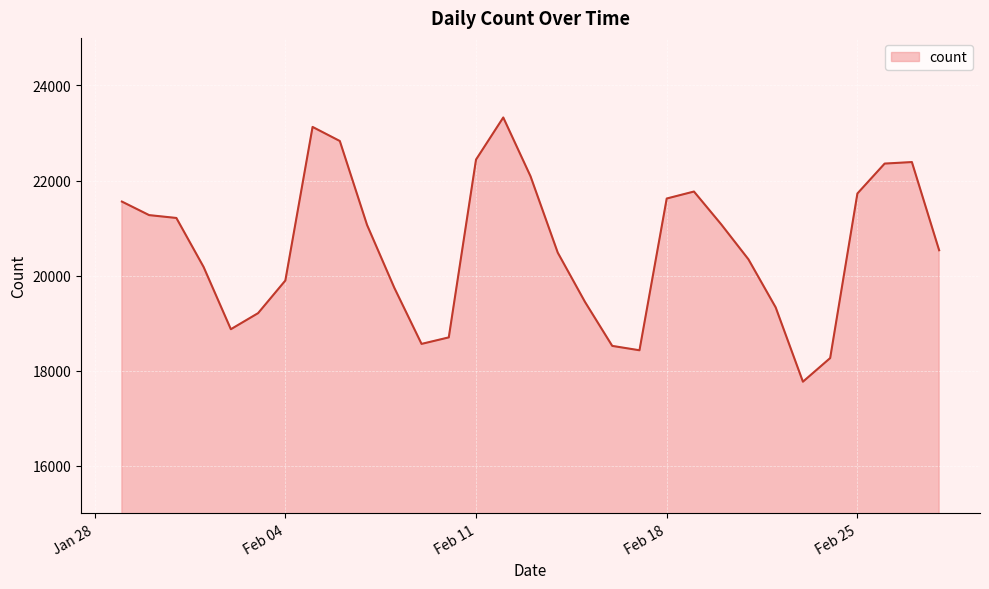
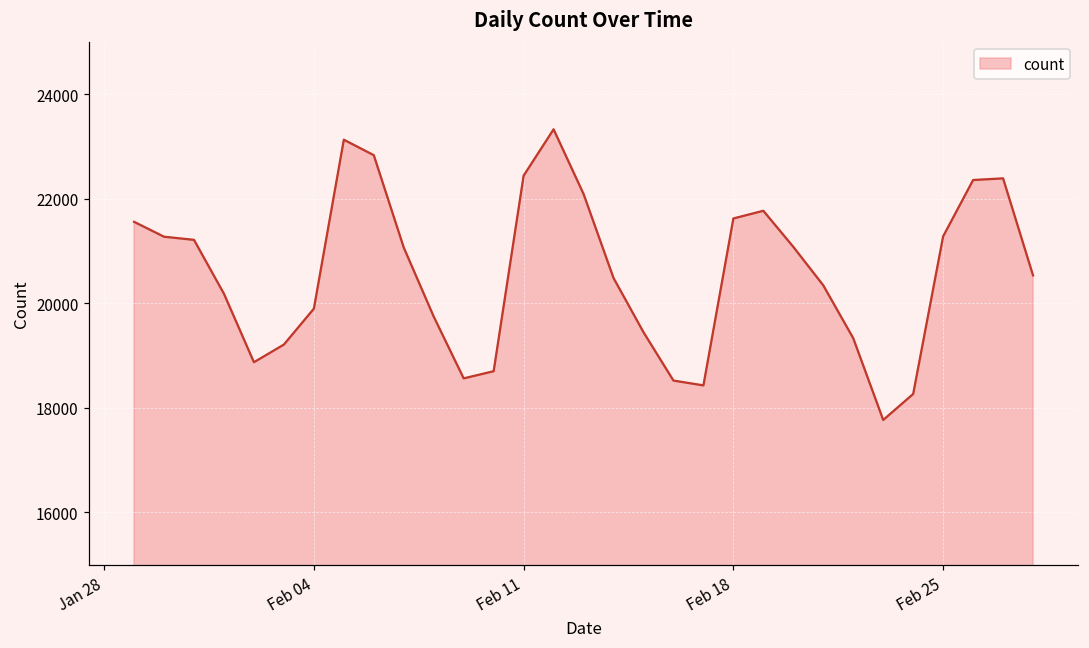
Feb 25: 21700 -> 21300
